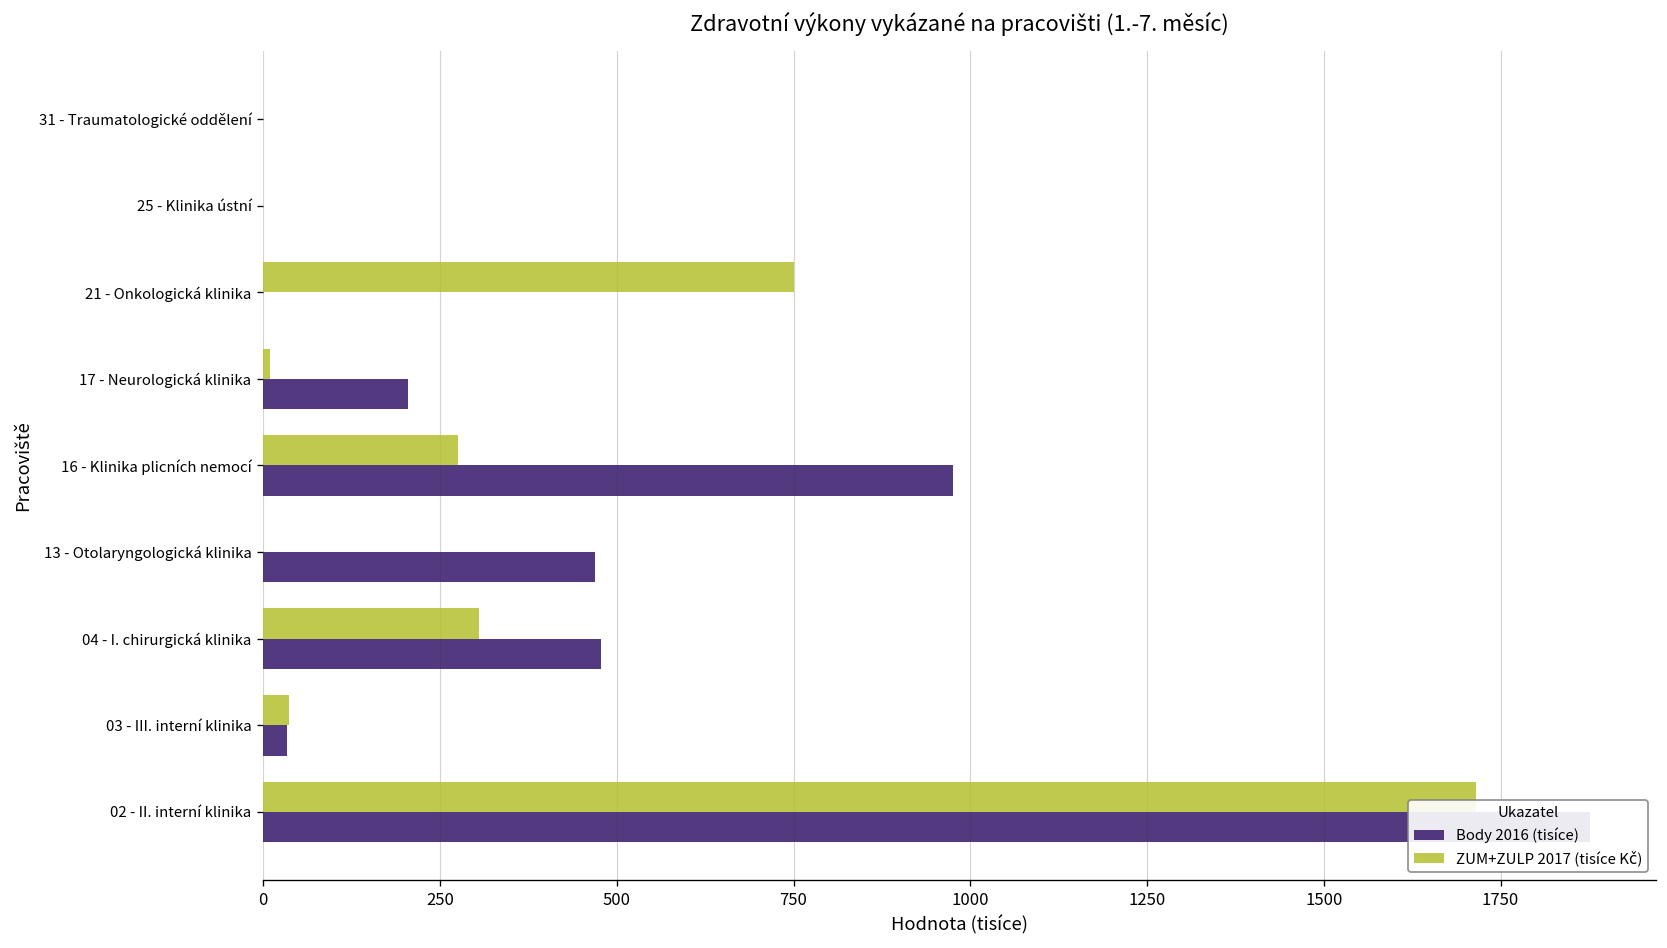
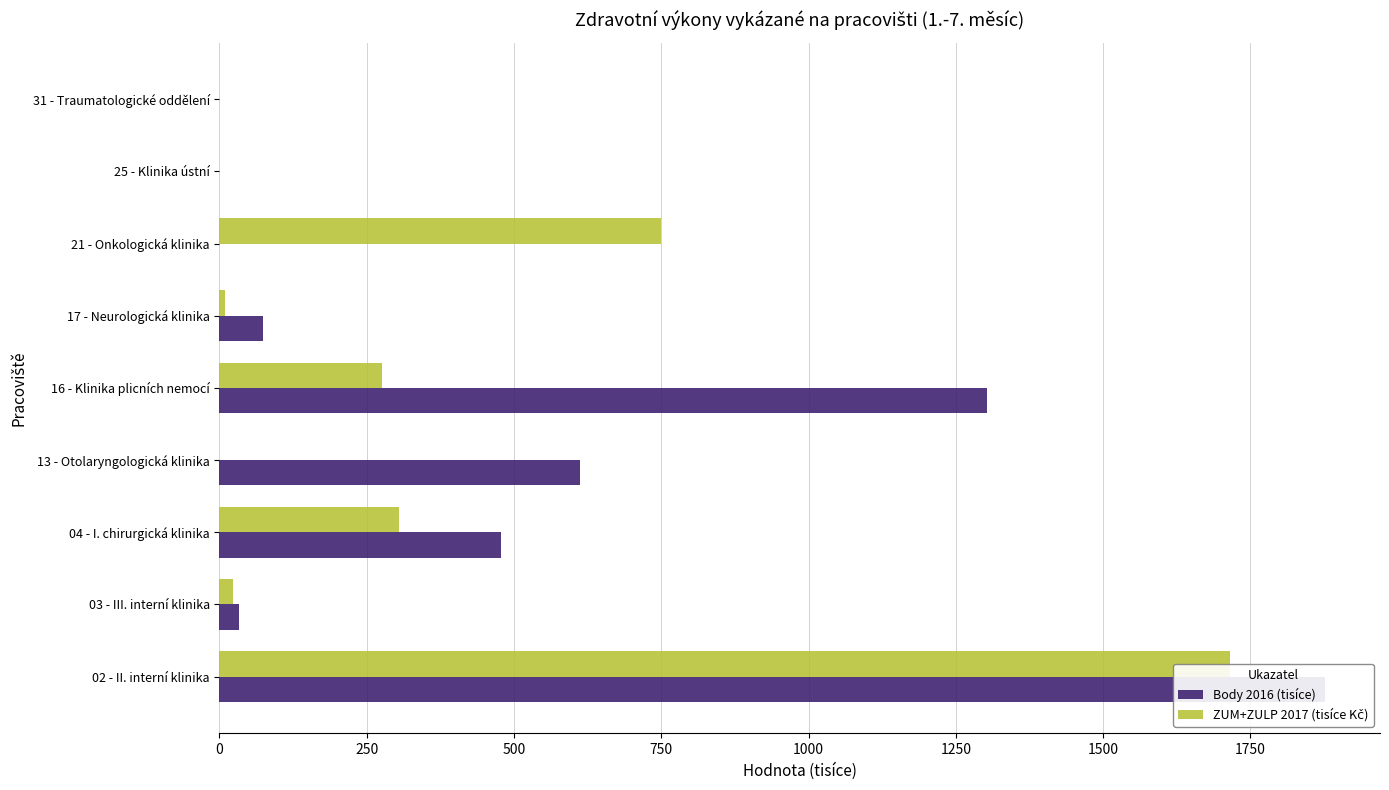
Body 2016 (tisíce), 17 - Neurologická klinika: 210 -> 70
Body 2016 (tisíce), 16 - Klinika plicních nemocí: 980 -> 1300
Body 2016 (tisíce), 13 - Otolaryngologická klinika: 470 -> 610
ZUM+ZULP 2017 (tisíce Kč), 03 - III. interní klinika: 40 -> 20
